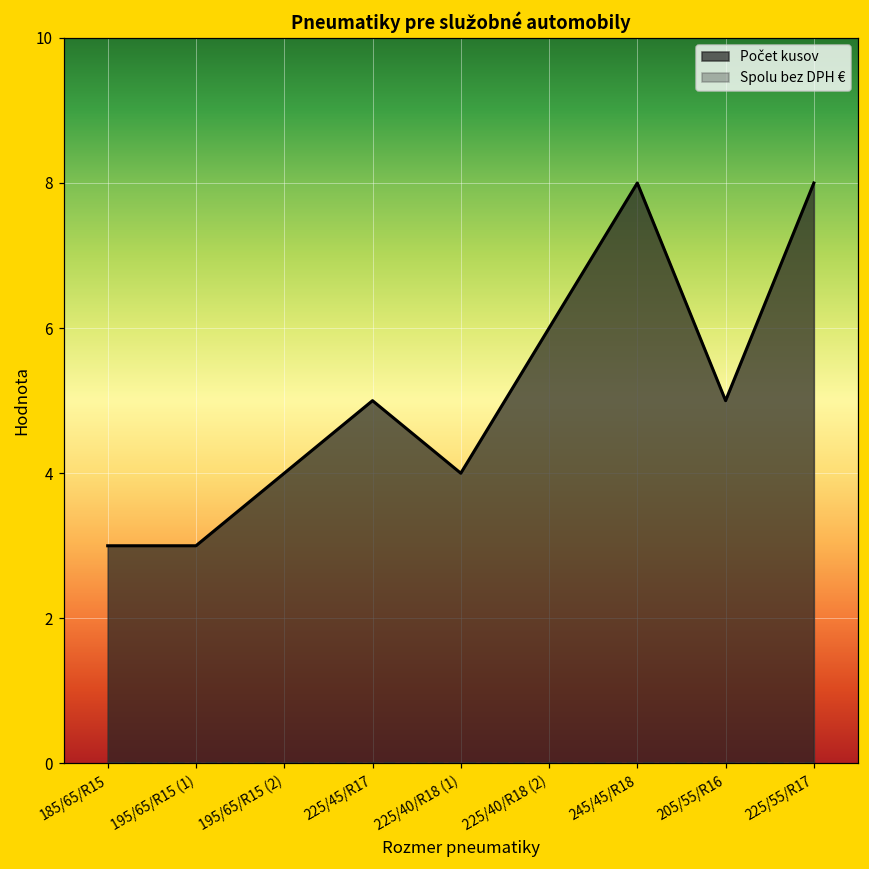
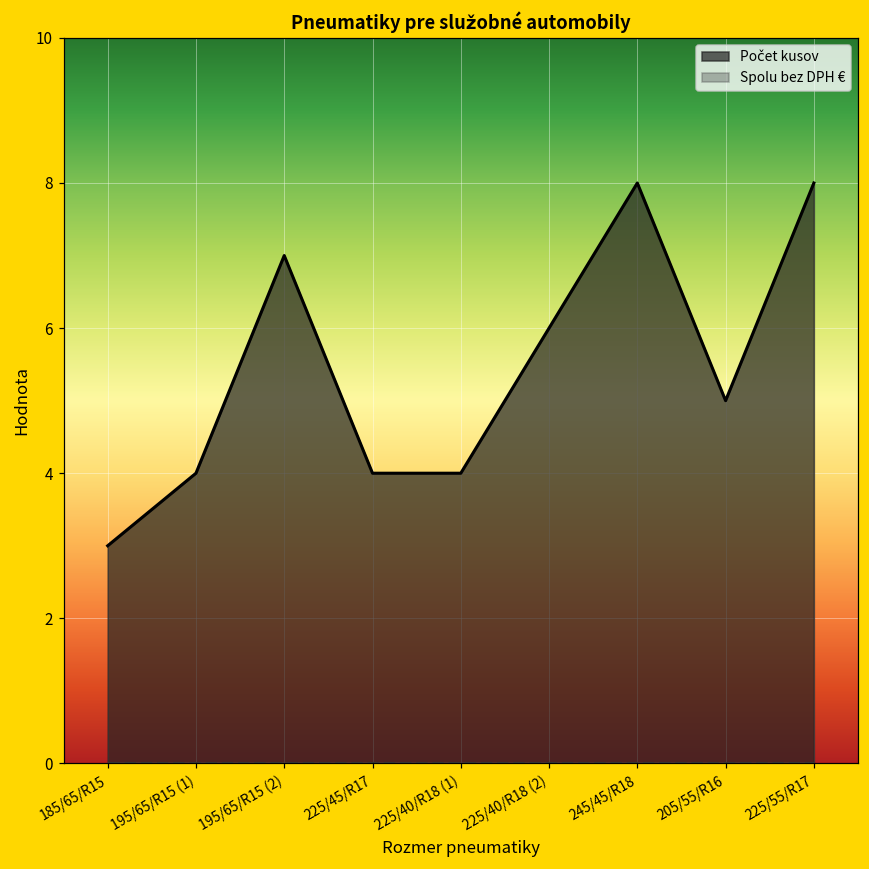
Počet kusov, 195/65/R15 (1): 3 -> 4
Počet kusov, 195/65/R15 (2): 4 -> 7
Počet kusov, 225/45/R17: 5 -> 4
